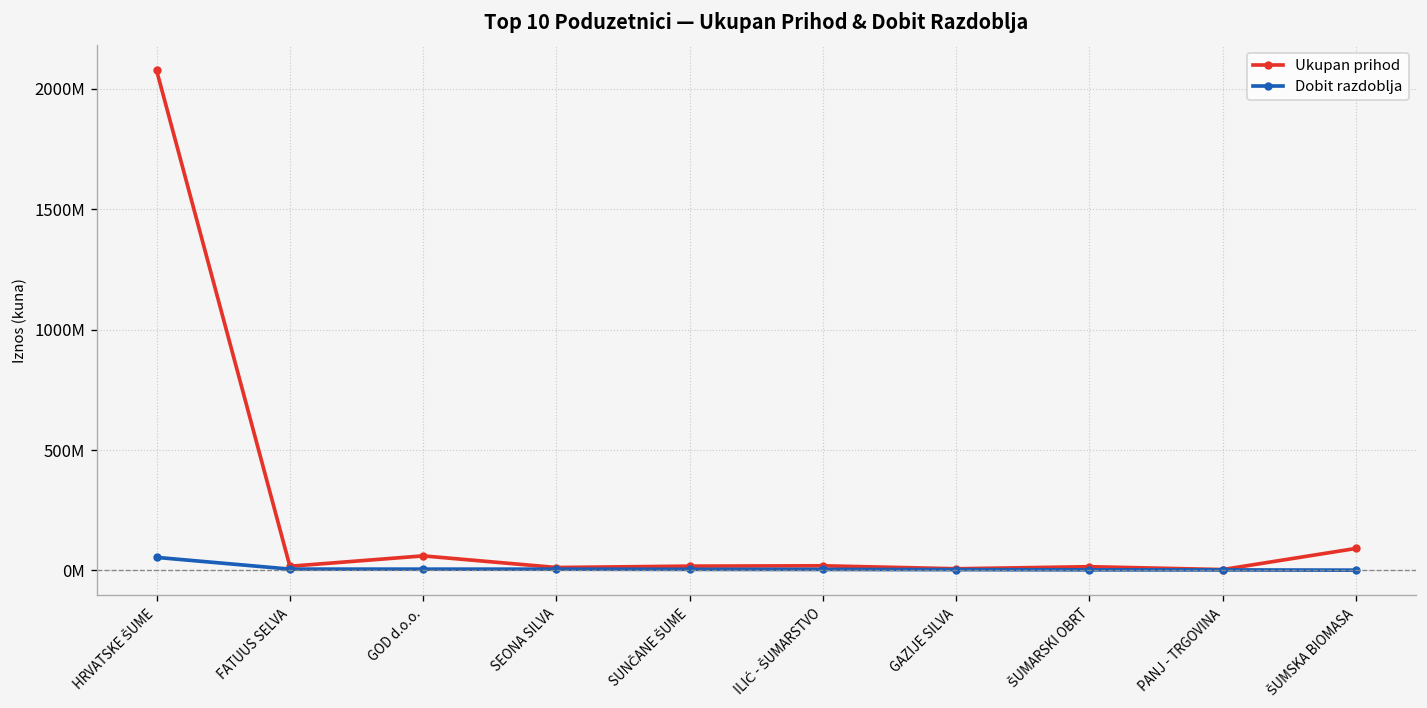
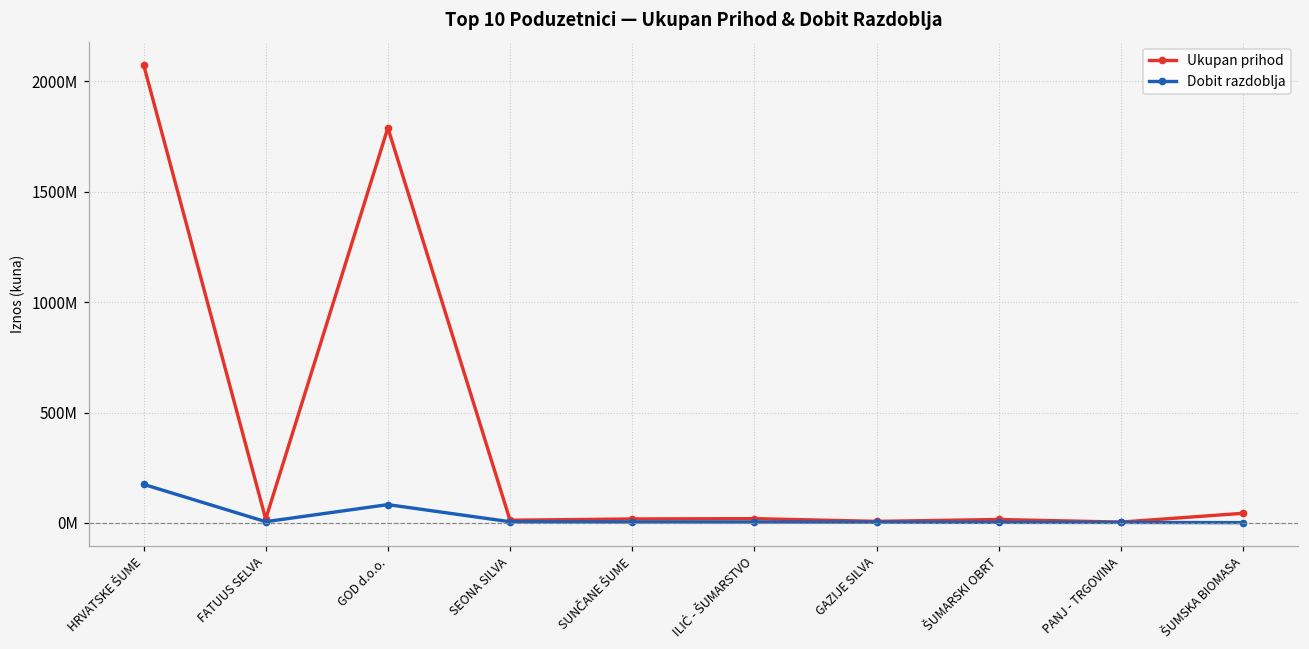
Dobit razdoblja, HRVATSKE ŠUME: 50000000 -> 170000000
Ukupan prihod, GOD d.o.o.: 60000000 -> 1790000000
Dobit razdoblja, GOD d.o.o.: 10000000 -> 80000000
Ukupan prihod, ŠUMSKA BIOMASA: 90000000 -> 40000000
